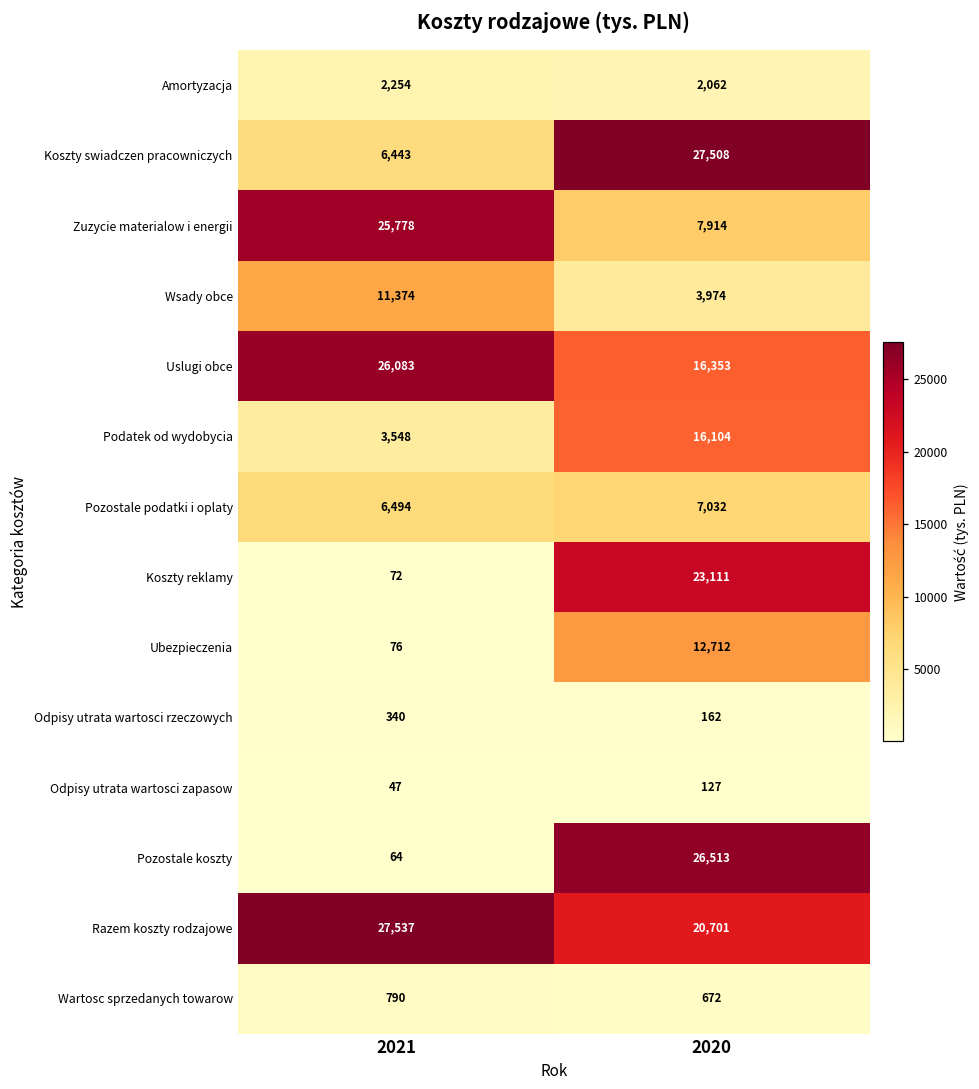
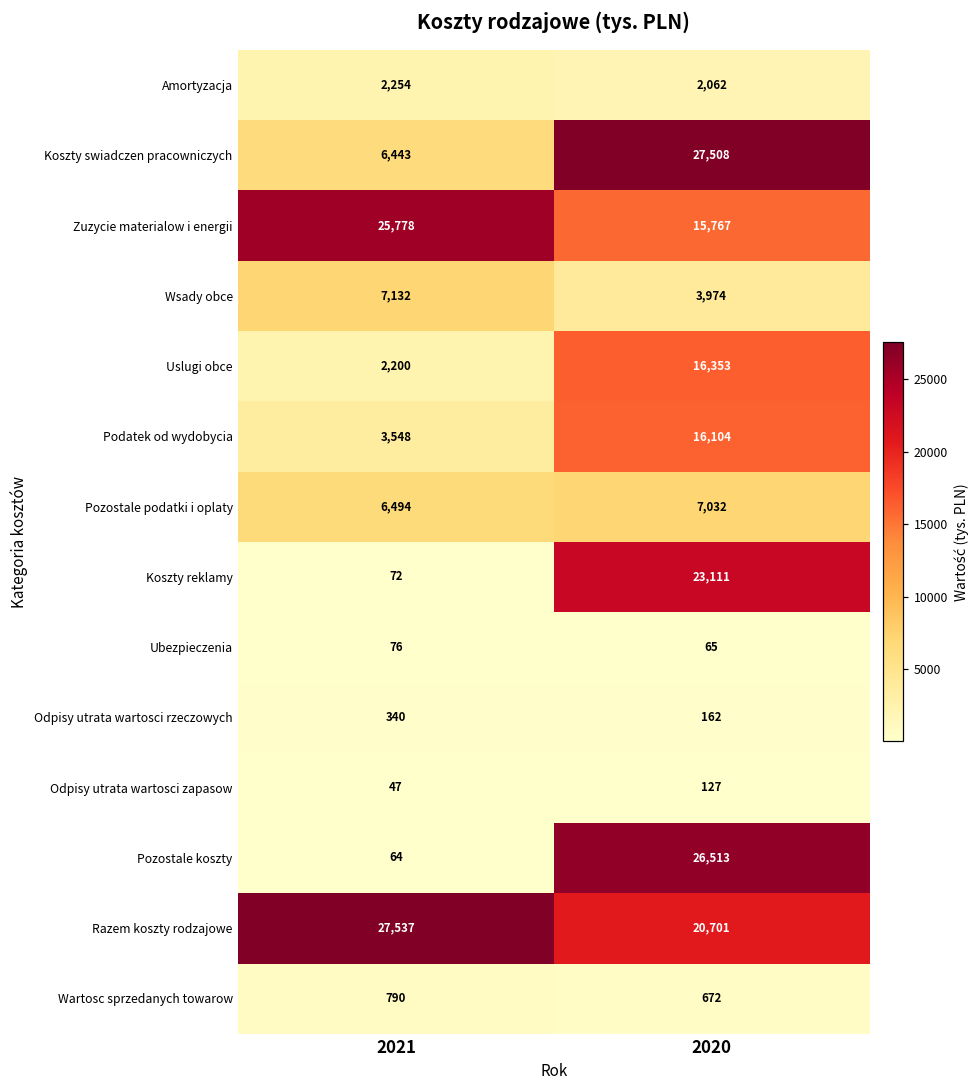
Zuzycie materialow i energii, 2020: 7,914 -> 15,767
Wsady obce, 2021: 11,374 -> 7,132
Uslugi obce, 2021: 26,083 -> 2,200
Ubezpieczenia, 2020: 12,712 -> 65
